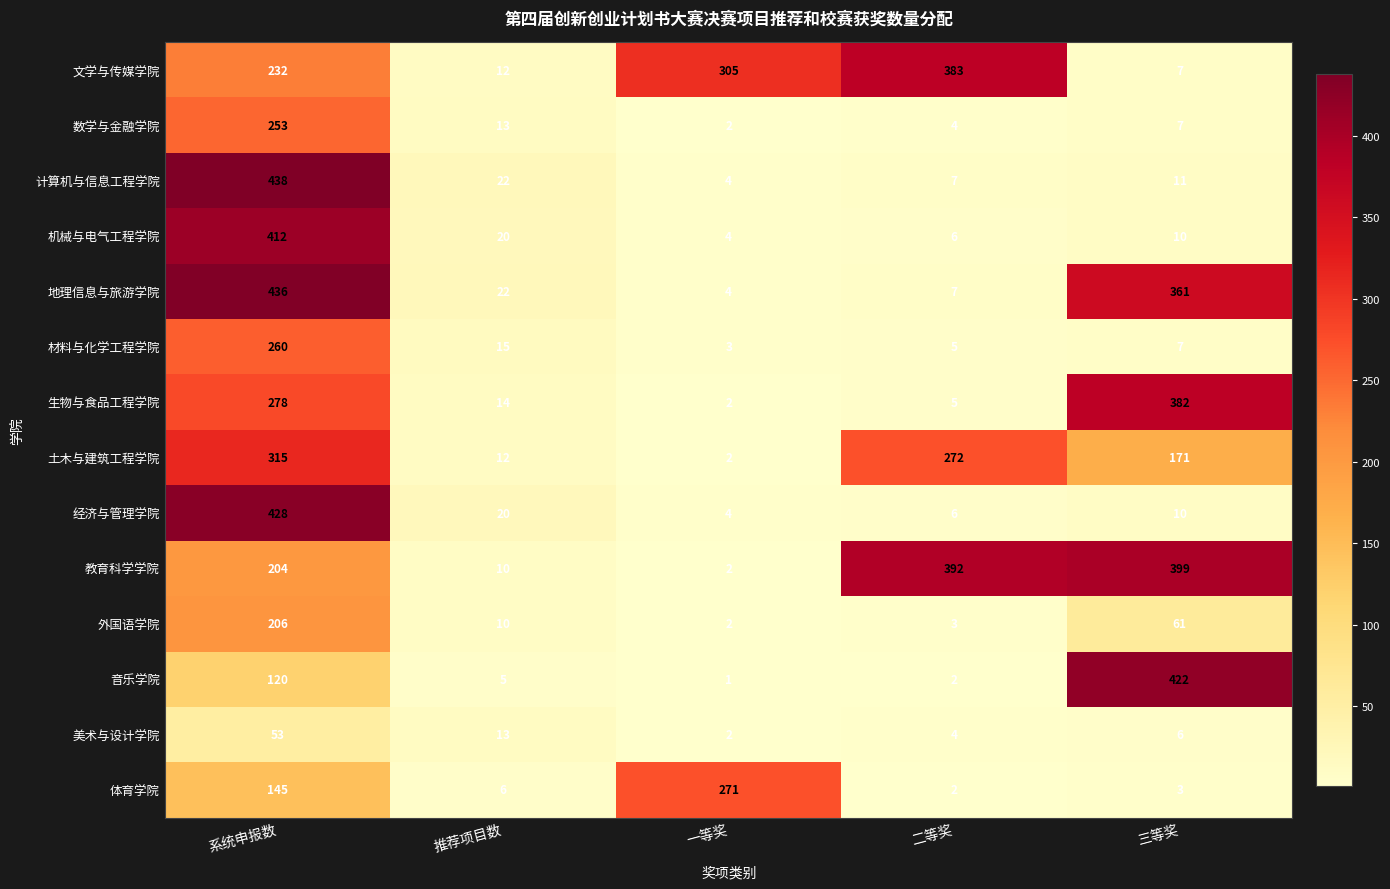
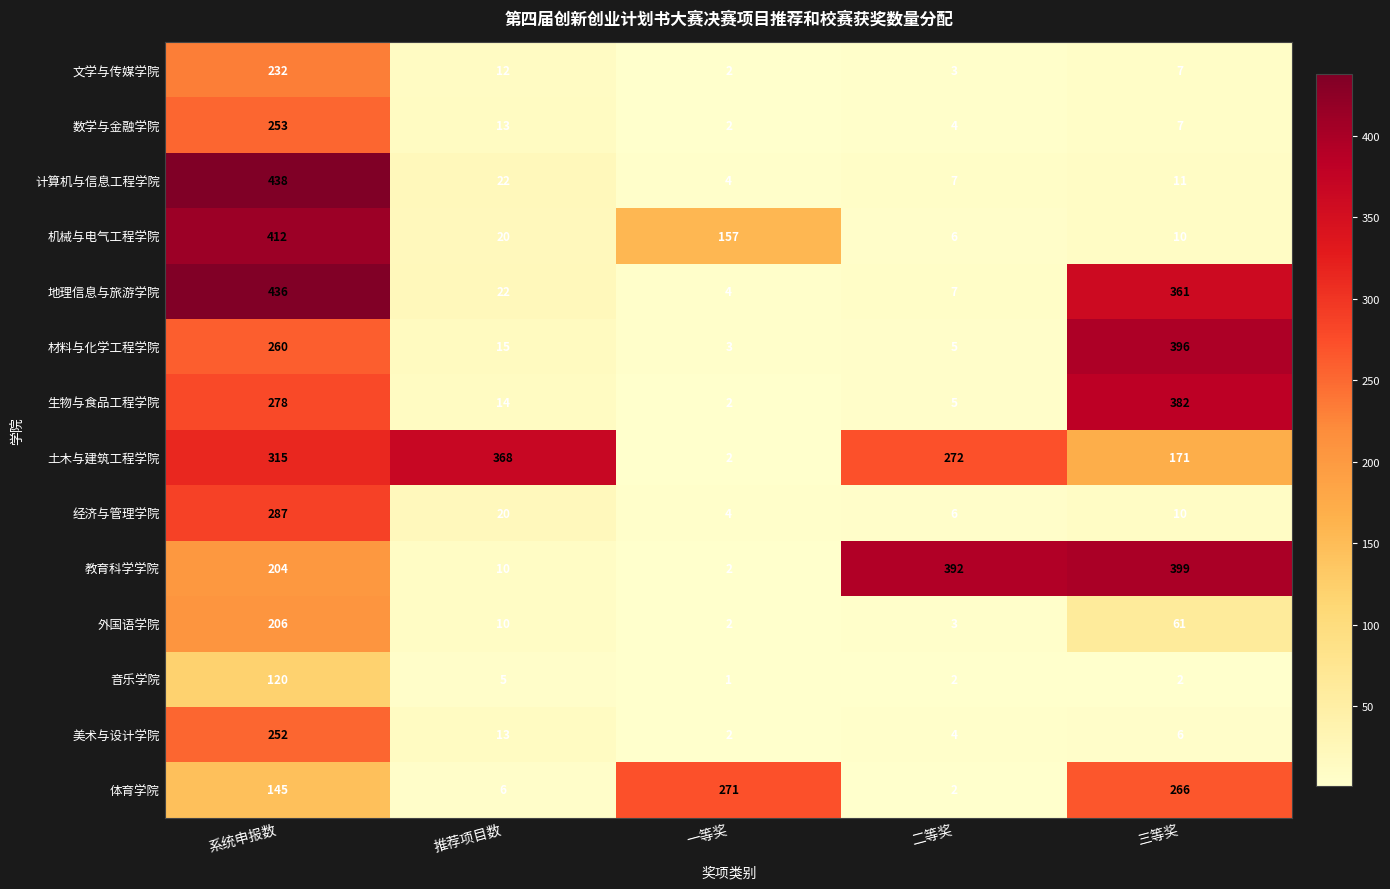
文学与传媒学院, 一等奖: 305 -> 2
文学与传媒学院, 二等奖: 383 -> 3
机械与电气工程学院, 一等奖: 4 -> 157
材料与化学工程学院, 三等奖: 7 -> 396
土木与建筑工程学院, 推荐项目数: 12 -> 368
经济与管理学院, 系统申报数: 428 -> 287
音乐学院, 三等奖: 422 -> 2
美术与设计学院, 系统申报数: 53 -> 252
体育学院, 三等奖: 3 -> 266
